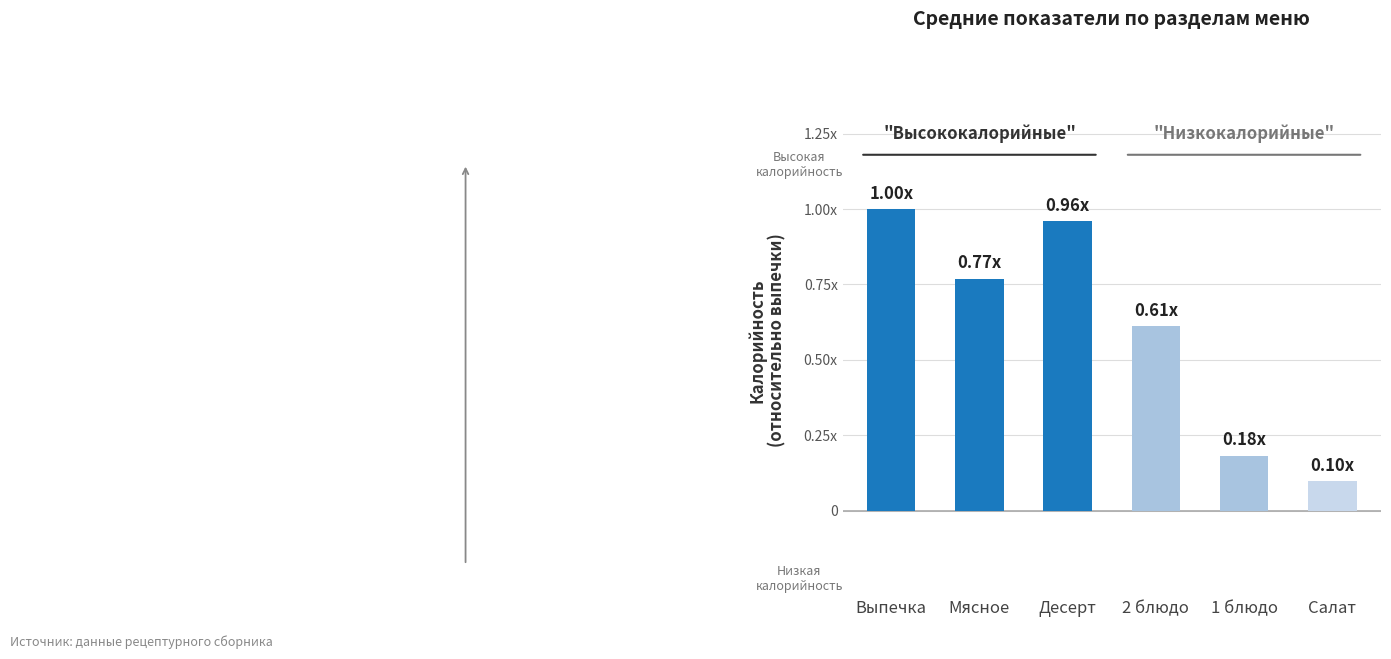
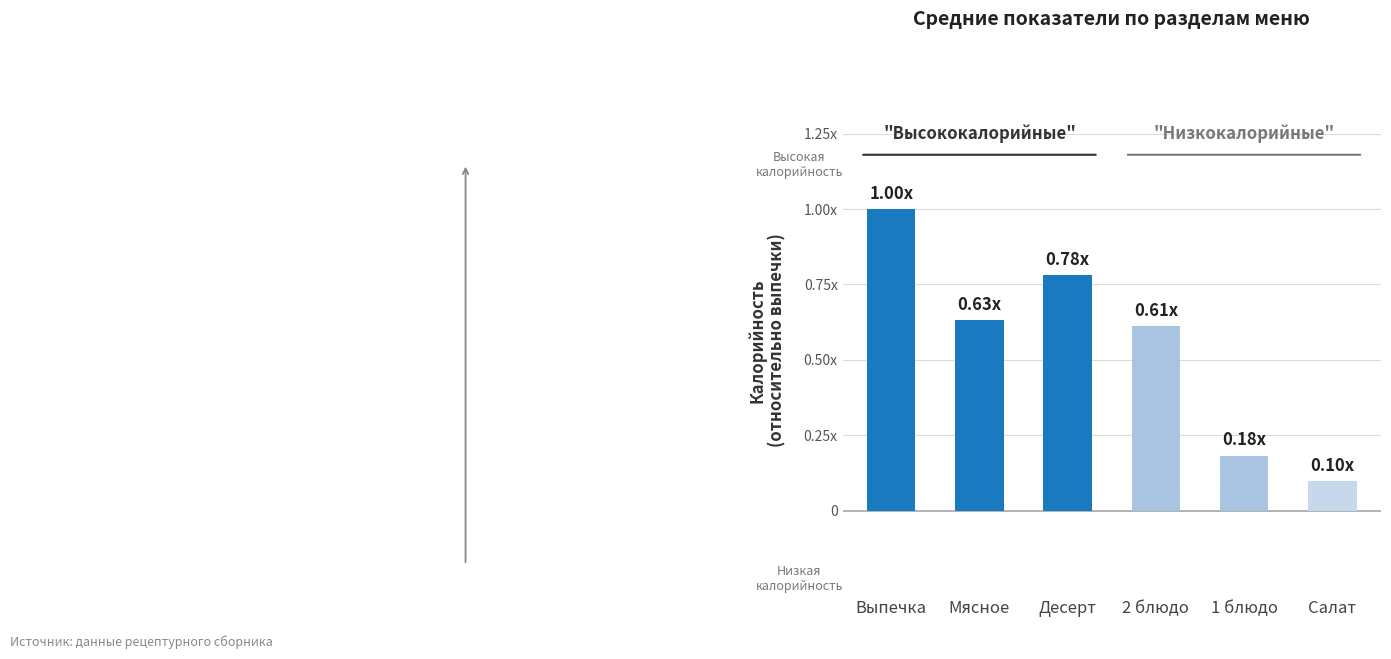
Мясное: 0.77x -> 0.63x
Десерт: 0.96x -> 0.78x
